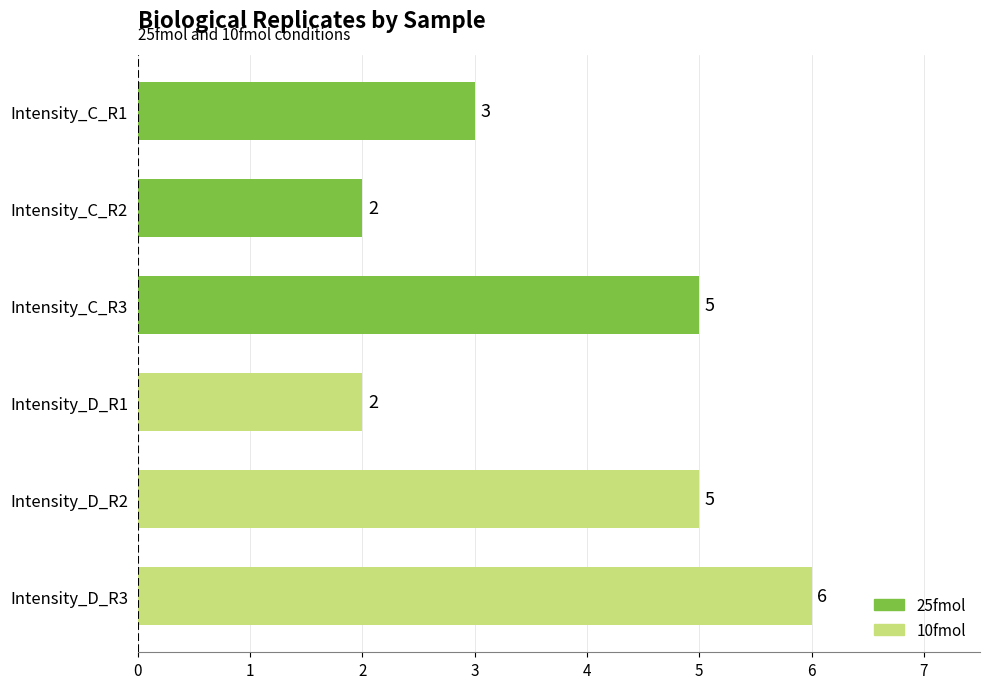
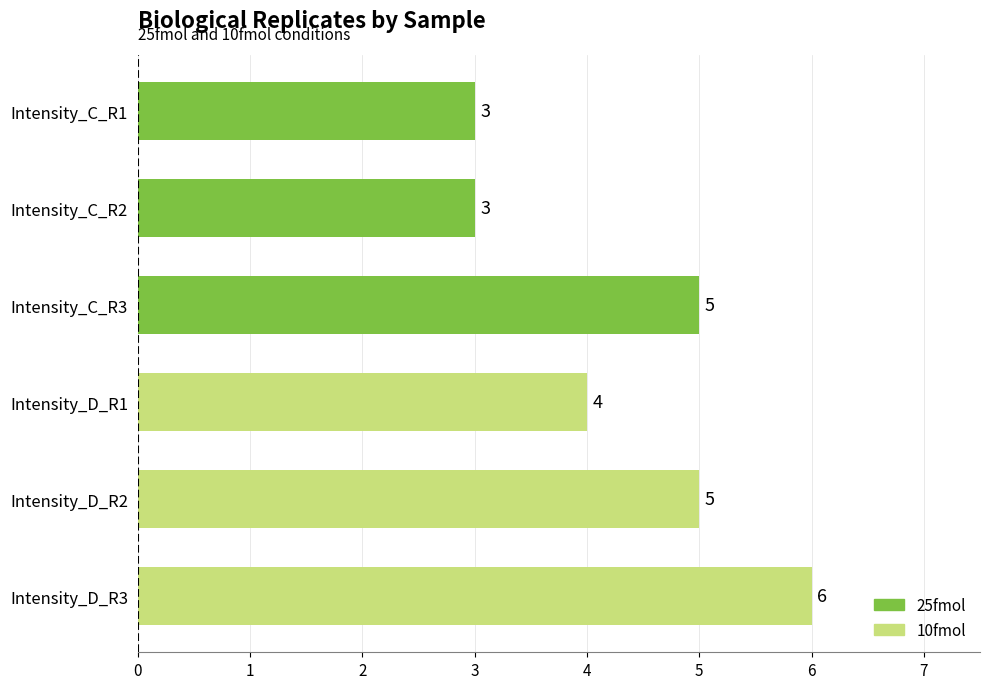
Intensity_C_R2: 2 -> 3
Intensity_D_R1: 2 -> 4
